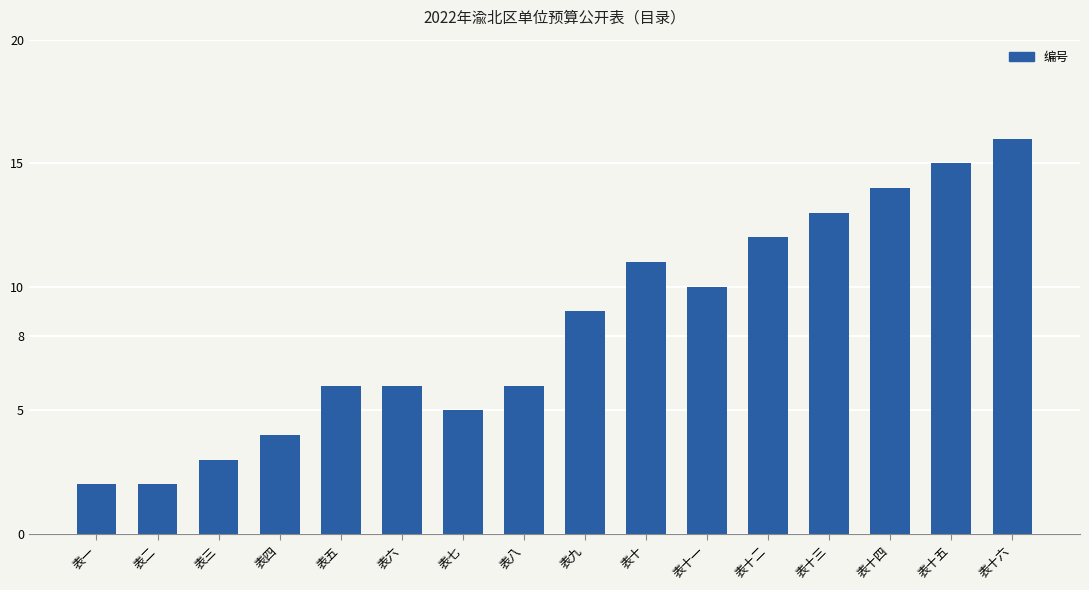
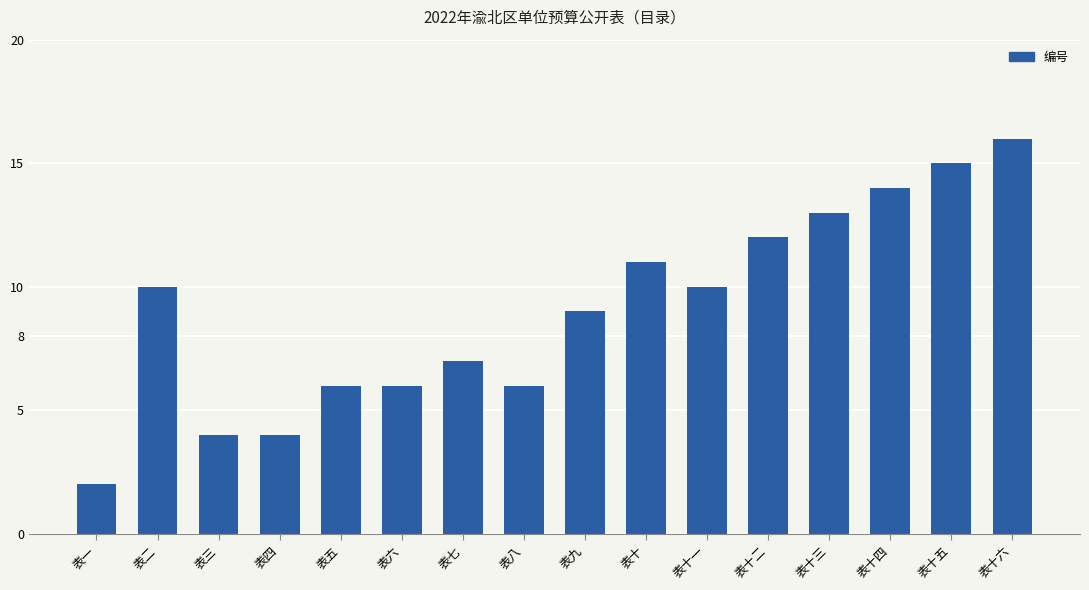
表二: 2 -> 10
表三: 3 -> 4
表七: 5 -> 7
